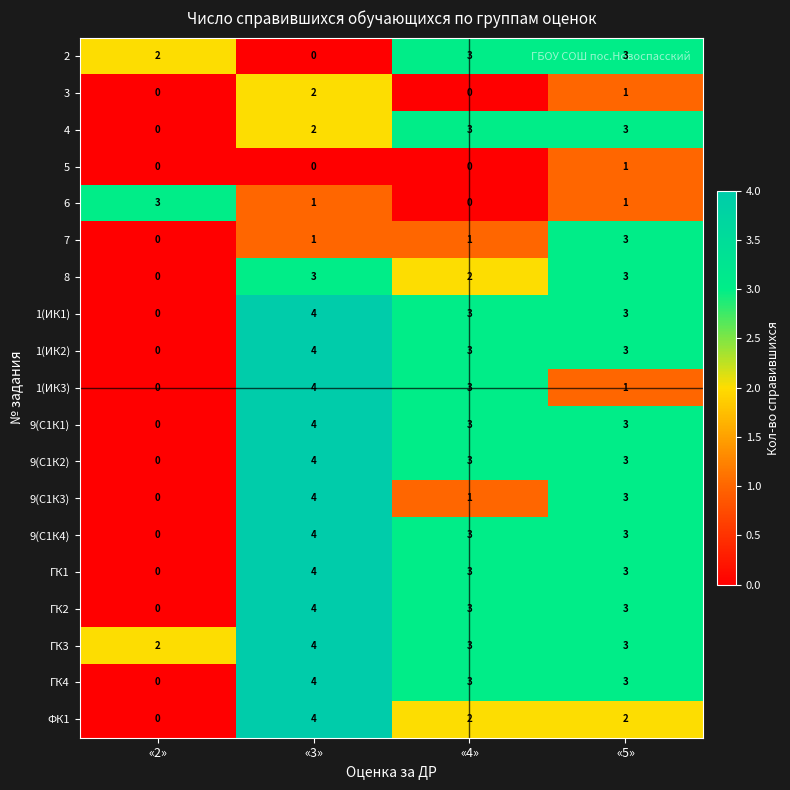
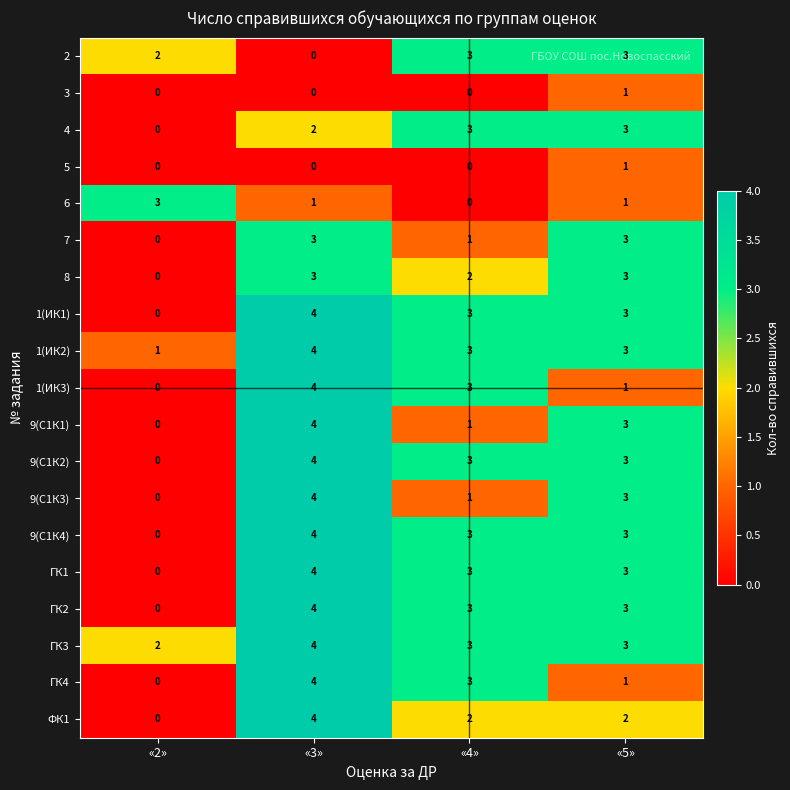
3, «3»: 2 -> 0
7, «3»: 1 -> 3
1(ИК2), «2»: 0 -> 1
9(С1К1), «4»: 3 -> 1
ГК4, «5»: 3 -> 1
